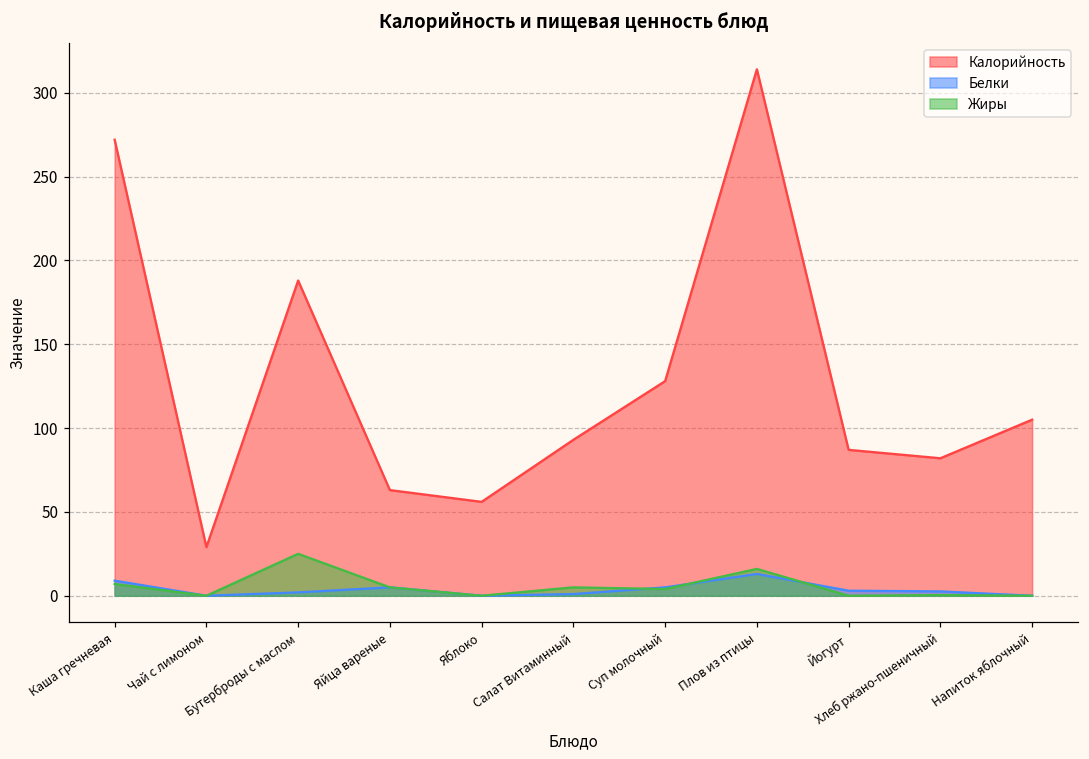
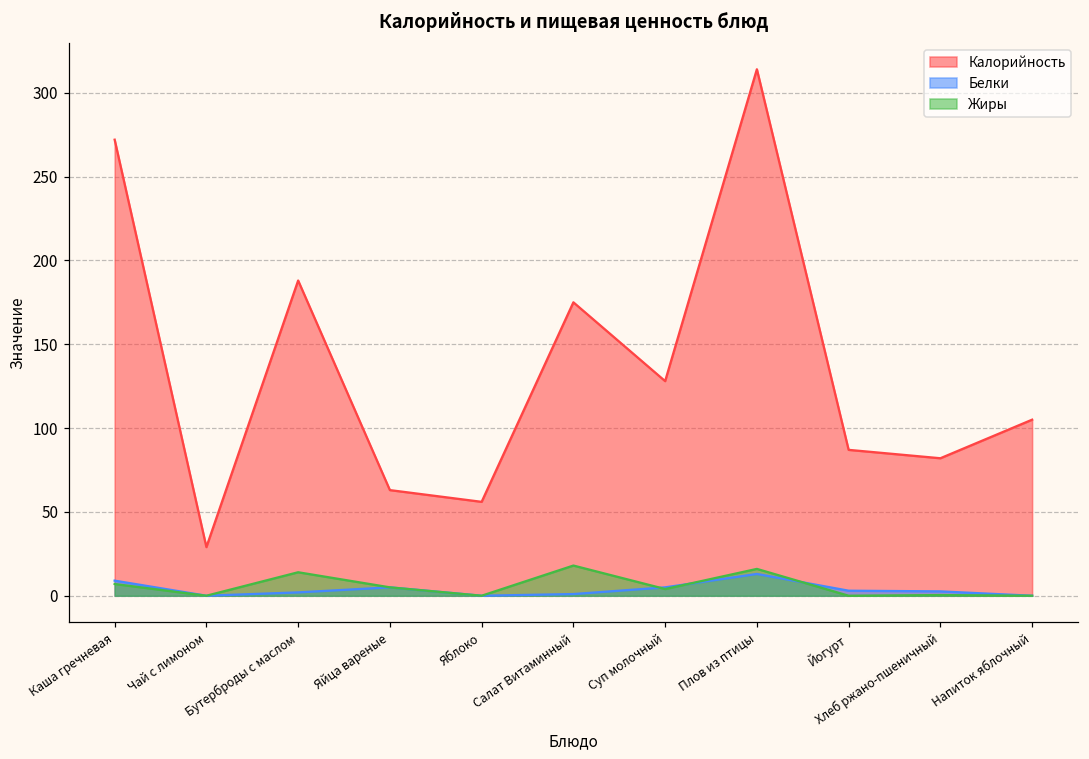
Жиры, Бутерброды с маслом: 25 -> 14
Калорийность, Салат Витаминный: 93 -> 175
Жиры, Салат Витаминный: 5 -> 18
